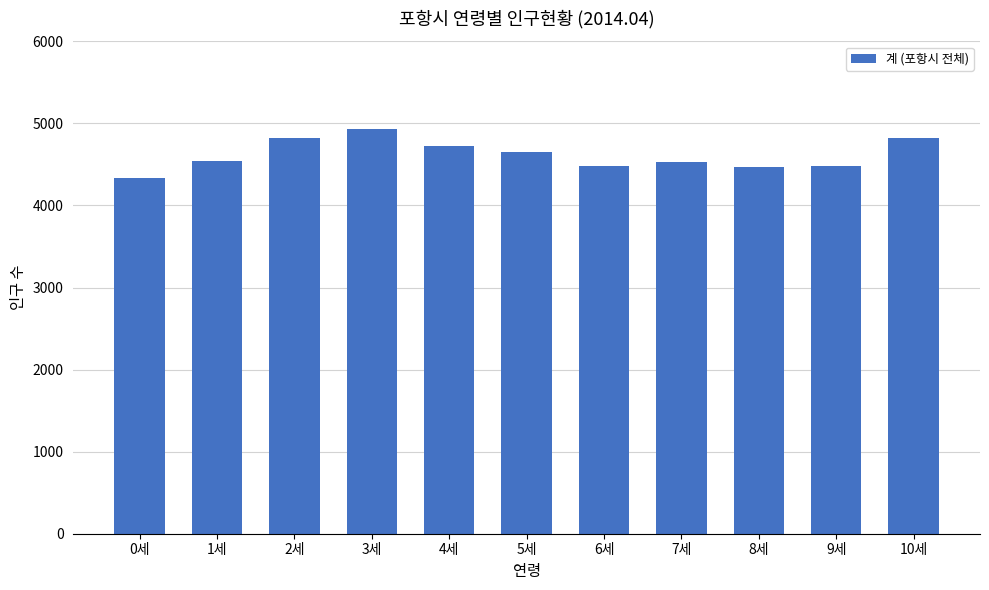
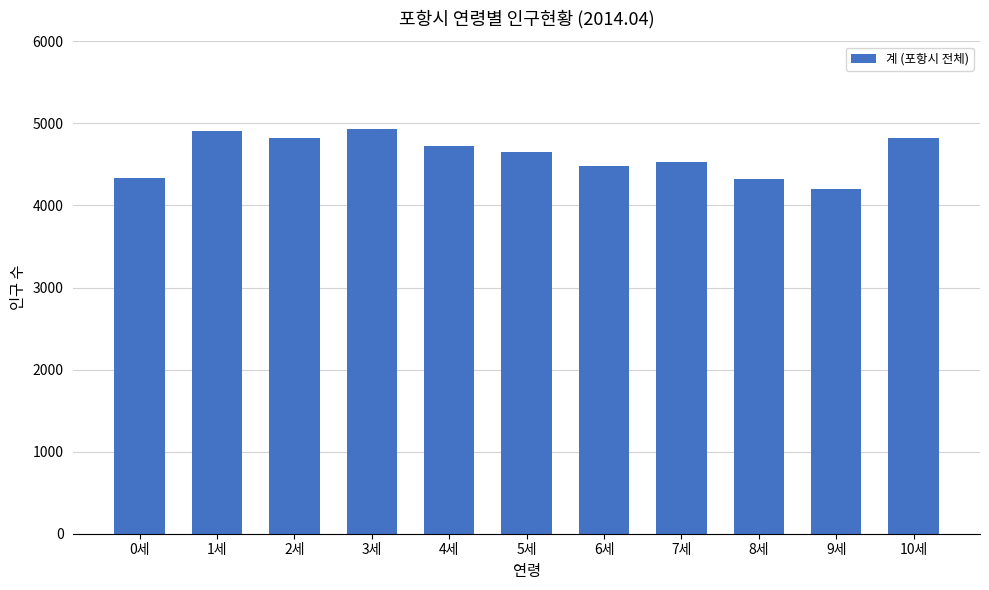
1세: 4500 -> 4900
8세: 4500 -> 4300
9세: 4500 -> 4200
